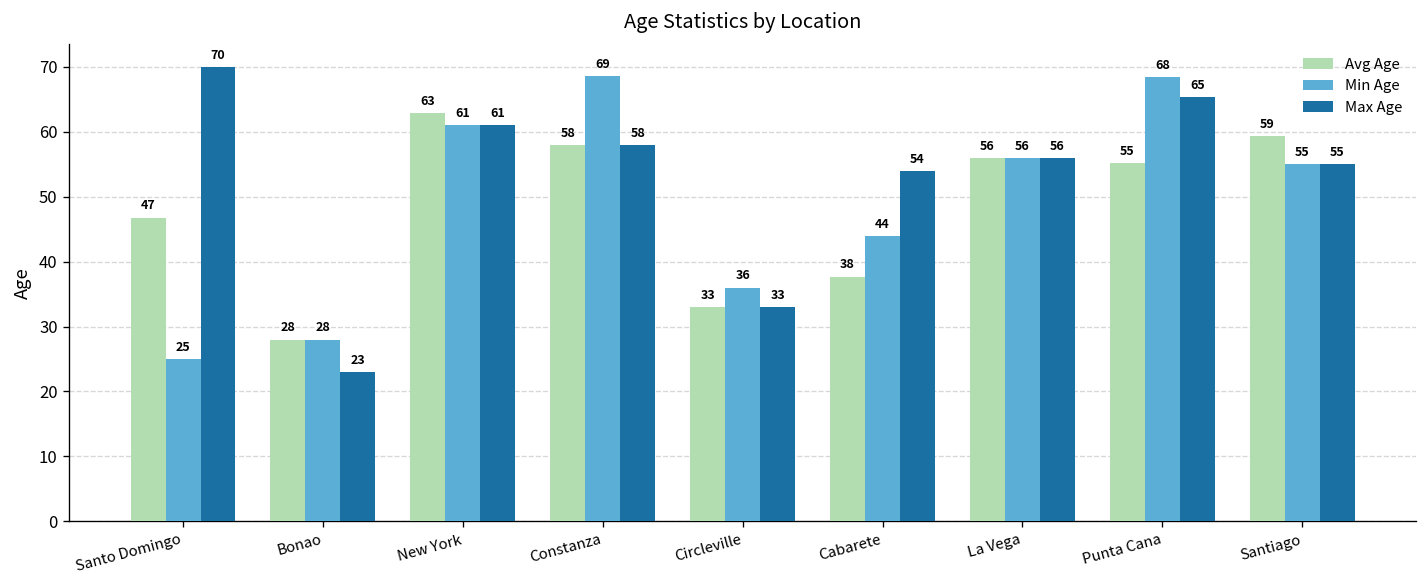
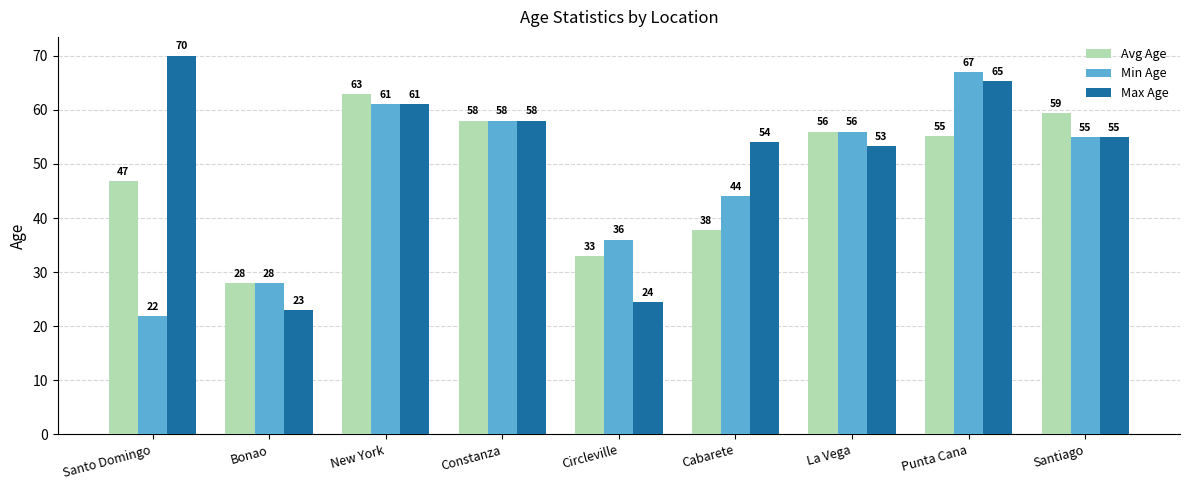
Min Age, Santo Domingo: 25 -> 22
Min Age, Constanza: 69 -> 58
Max Age, Circleville: 33 -> 24
Max Age, La Vega: 56 -> 53
Min Age, Punta Cana: 68 -> 67
